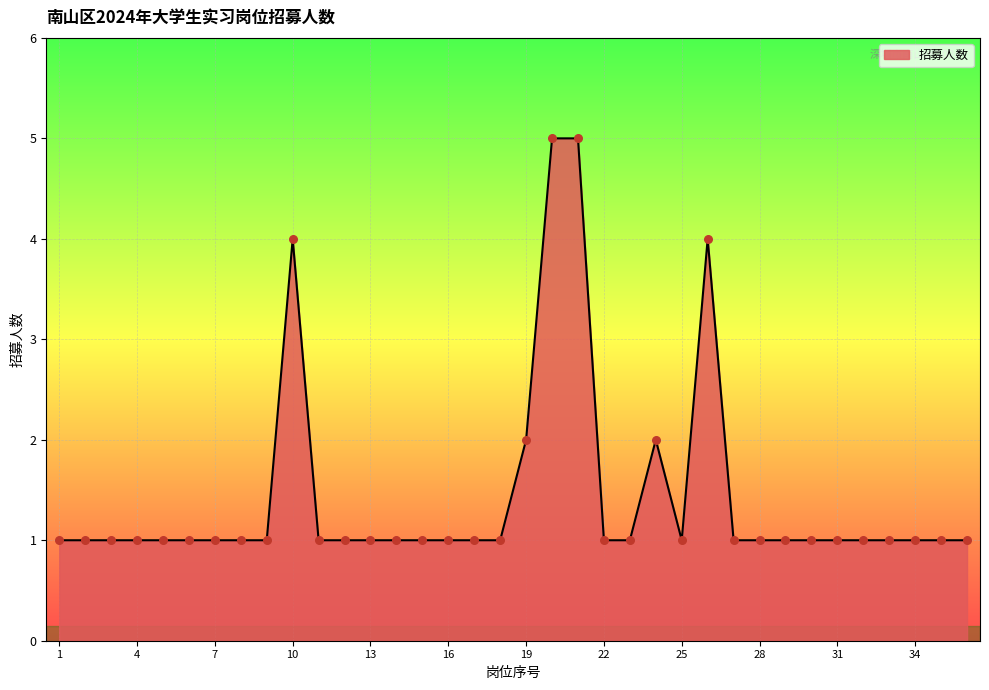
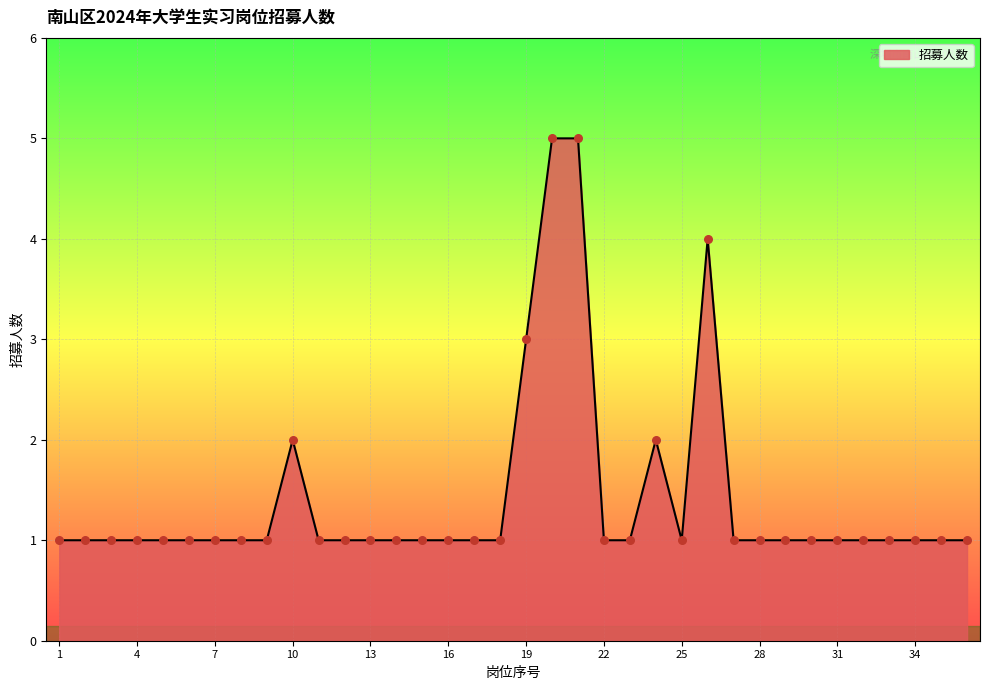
10: 4 -> 2
19: 2 -> 3
